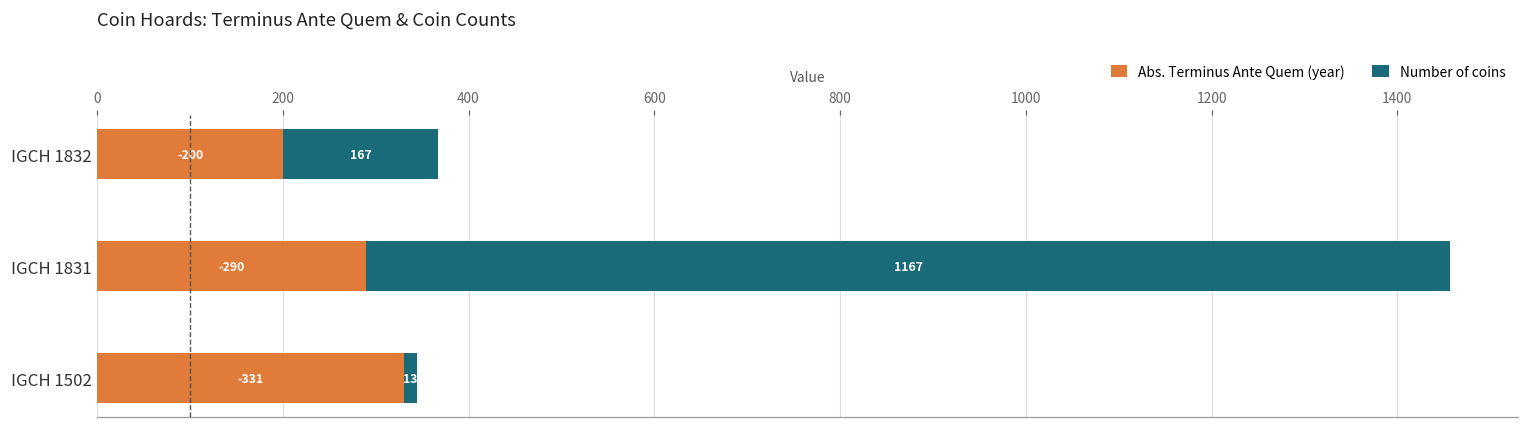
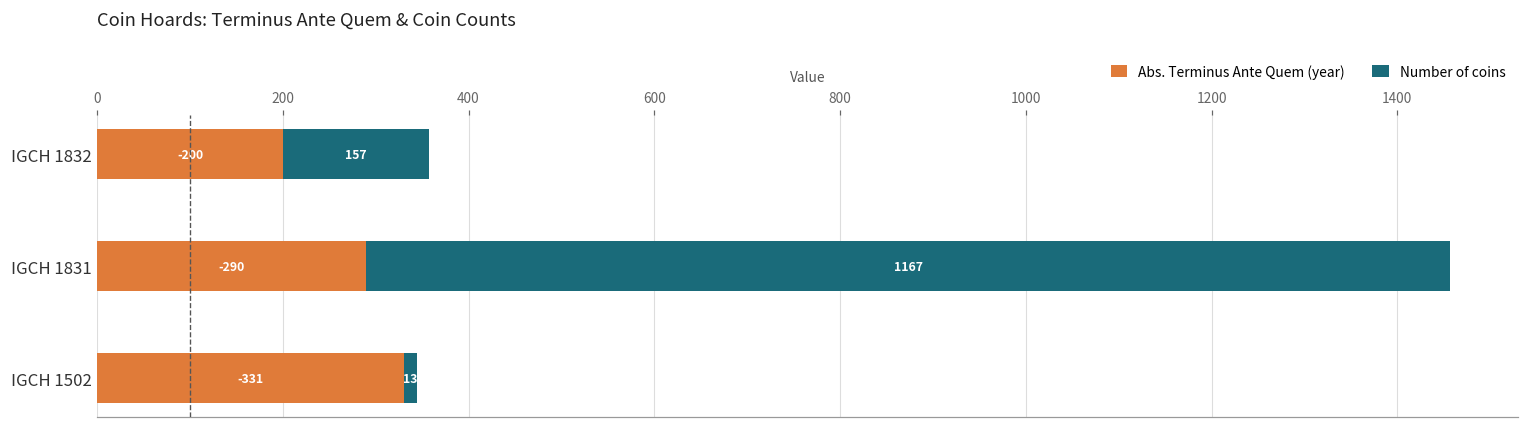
Number of coins, IGCH 1832: 167 -> 157
